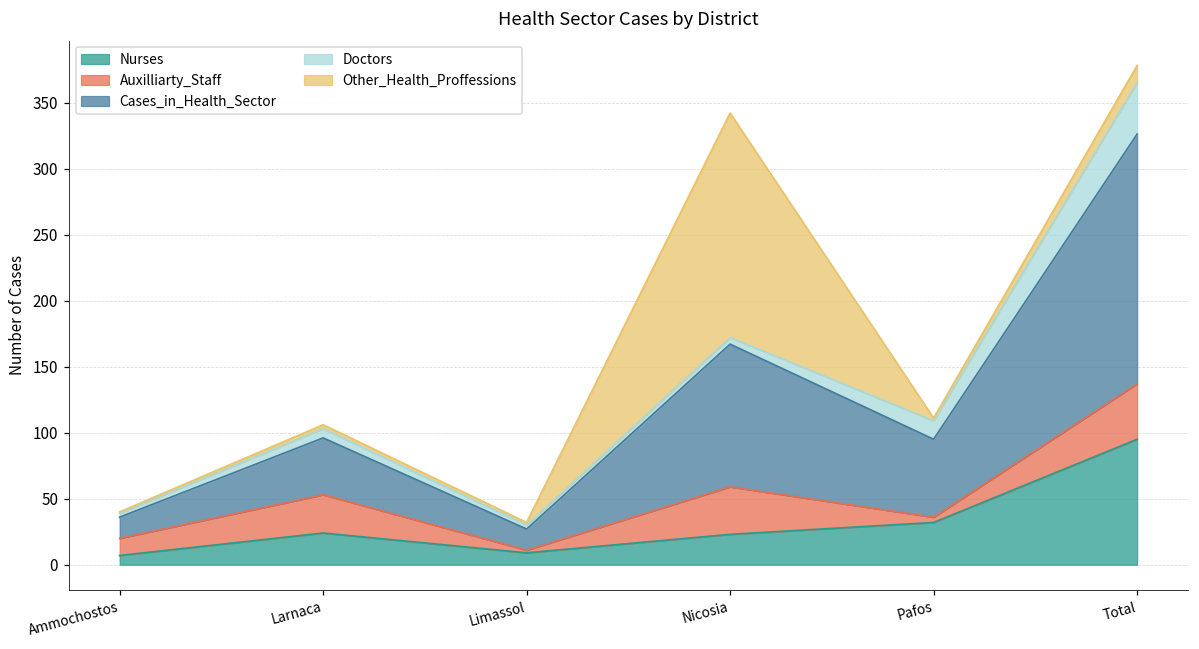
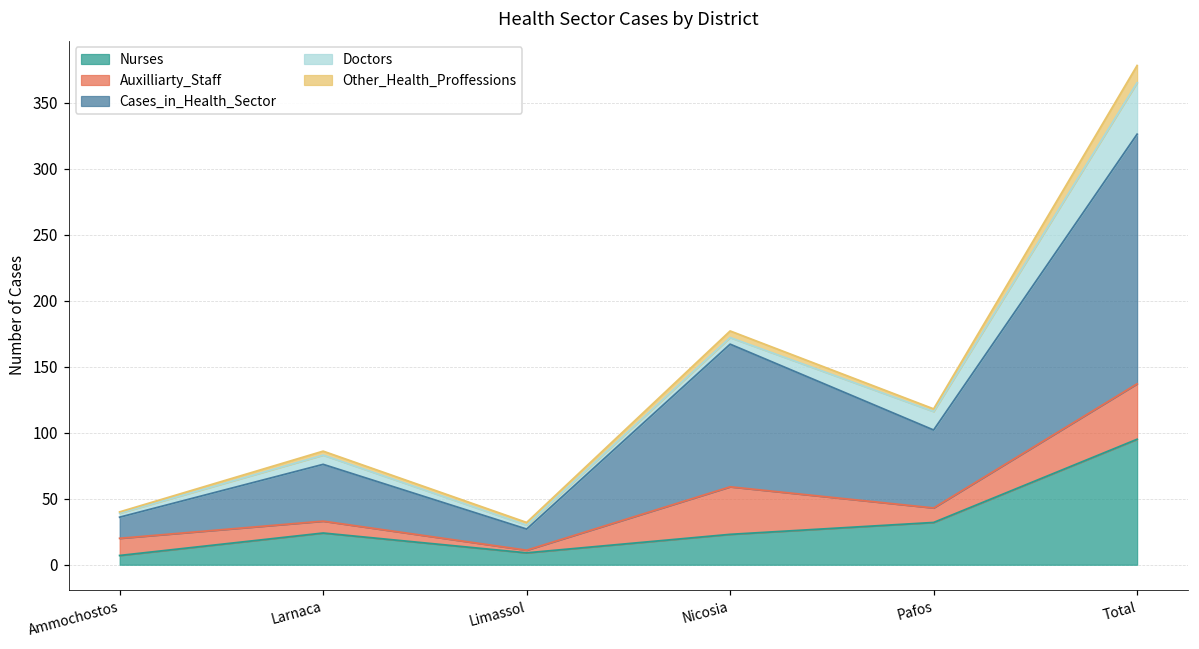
Auxilliarty_Staff, Larnaca: 29 -> 9
Other_Health_Proffessions, Nicosia: 170 -> 5
Auxilliarty_Staff, Pafos: 4 -> 11
